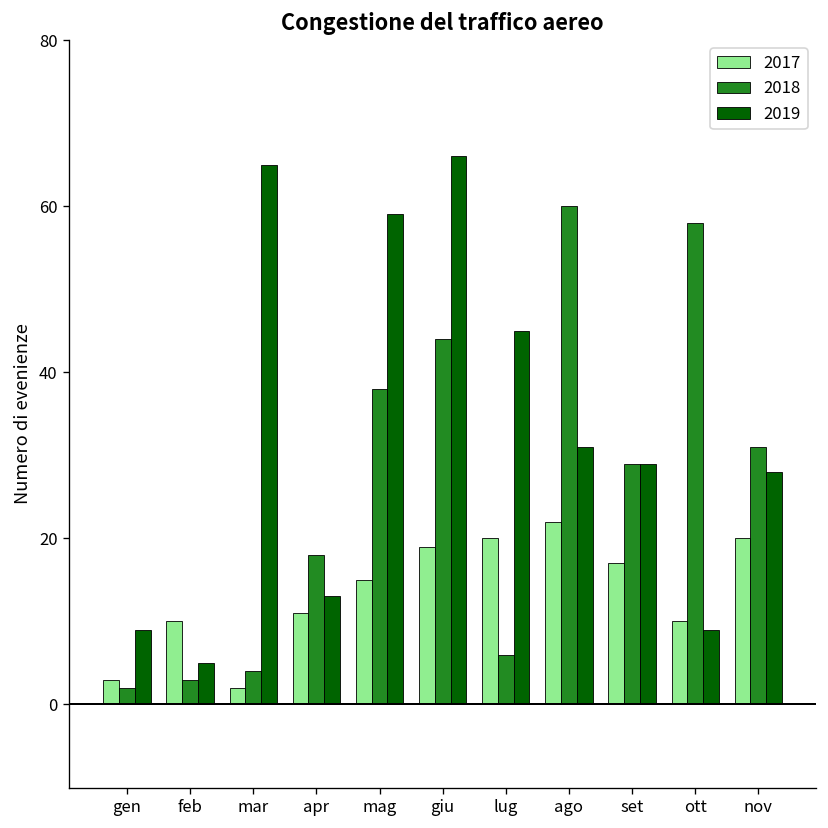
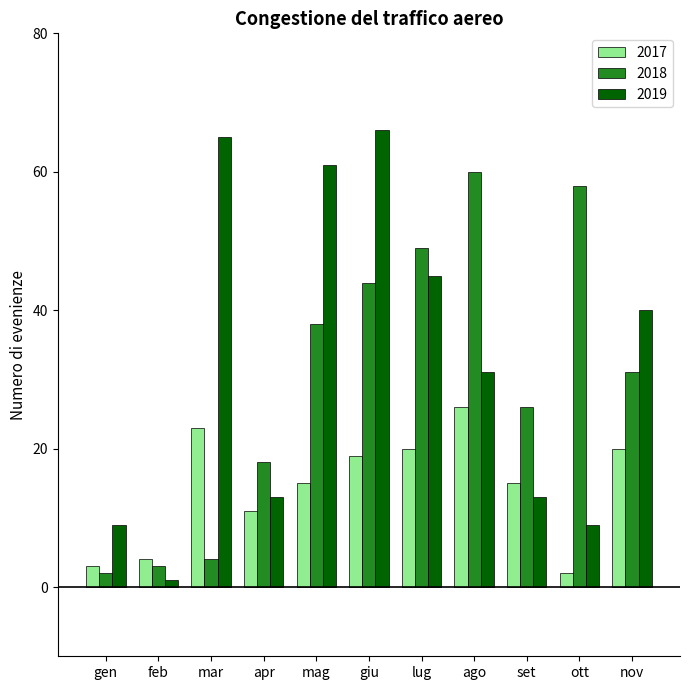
2017, feb: 10 -> 4
2019, feb: 5 -> 1
2017, mar: 2 -> 23
2019, mag: 59 -> 61
2018, lug: 6 -> 49
2017, ago: 22 -> 26
2017, set: 17 -> 15
2018, set: 29 -> 26
2019, set: 29 -> 13
2017, ott: 10 -> 2
2019, nov: 28 -> 40
